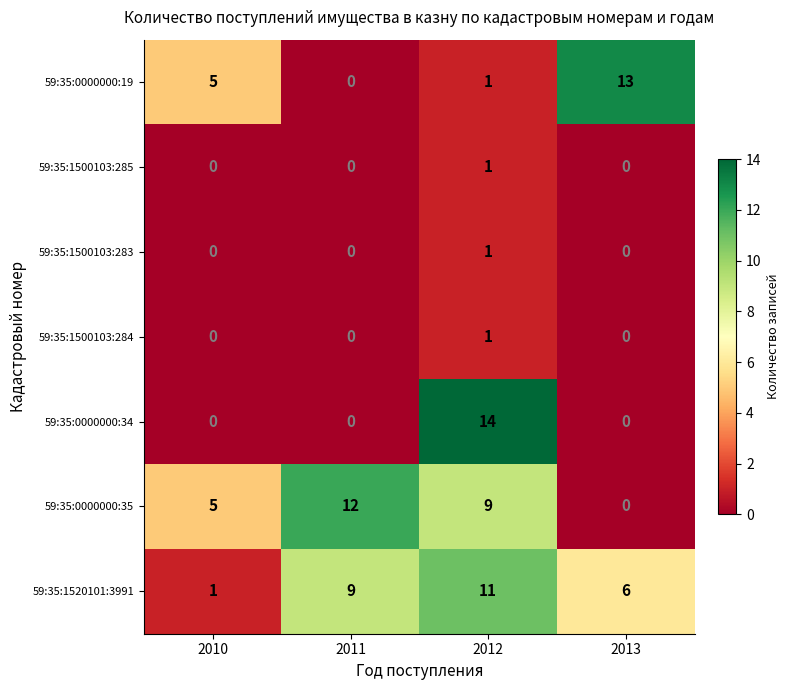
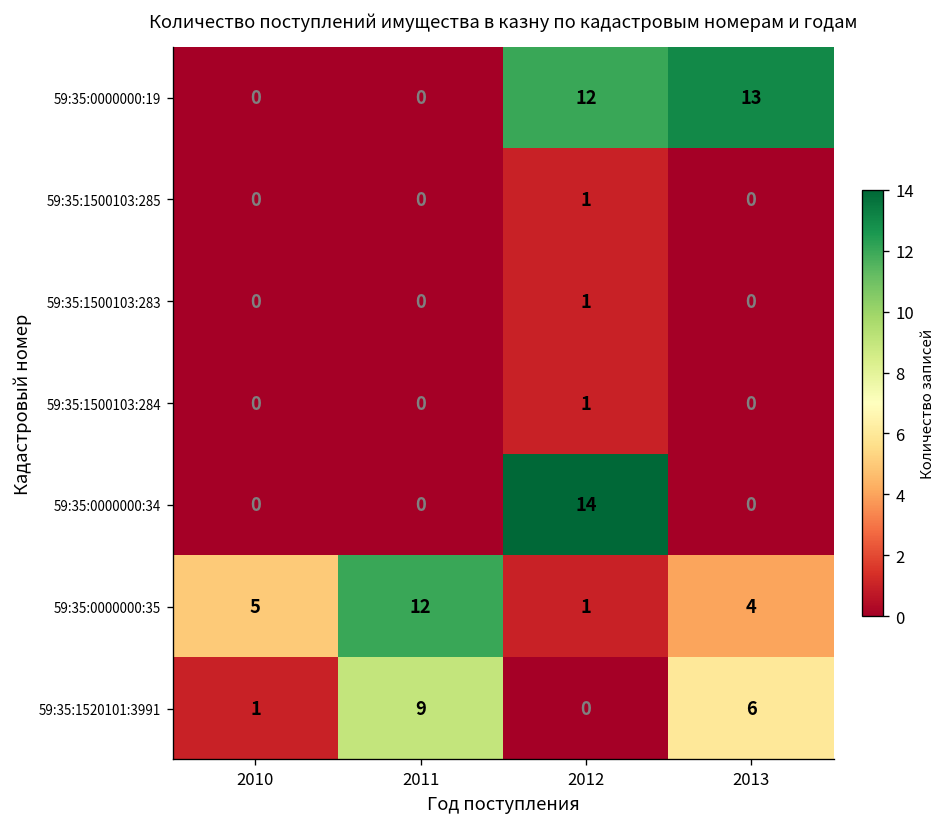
59:35:0000000:19, 2010: 5 -> 0
59:35:0000000:19, 2012: 1 -> 12
59:35:0000000:35, 2012: 9 -> 1
59:35:0000000:35, 2013: 0 -> 4
59:35:1520101:3991, 2012: 11 -> 0
